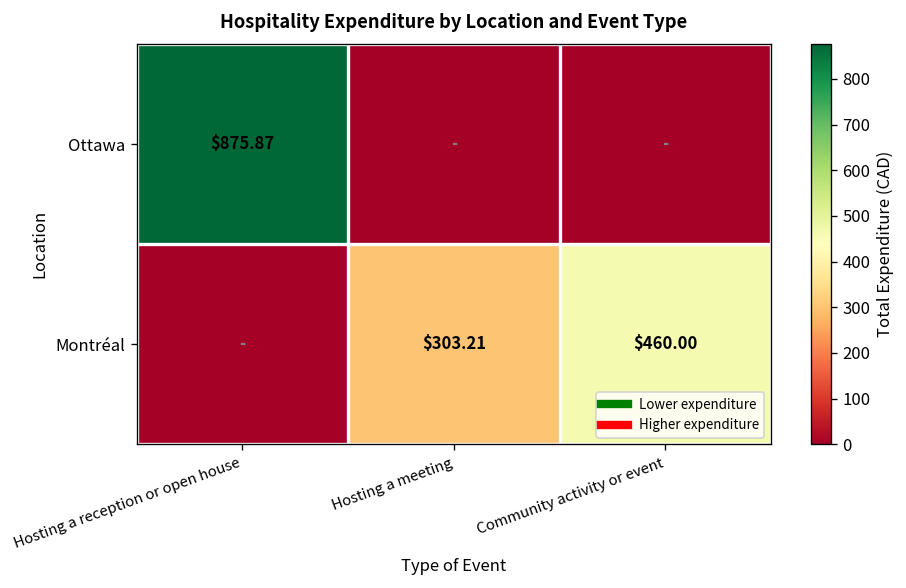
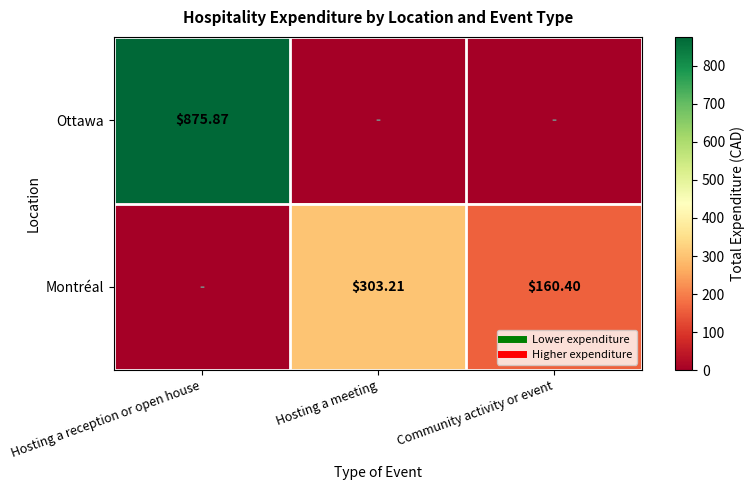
Montréal, Community activity or event: $460.00 -> $160.40
